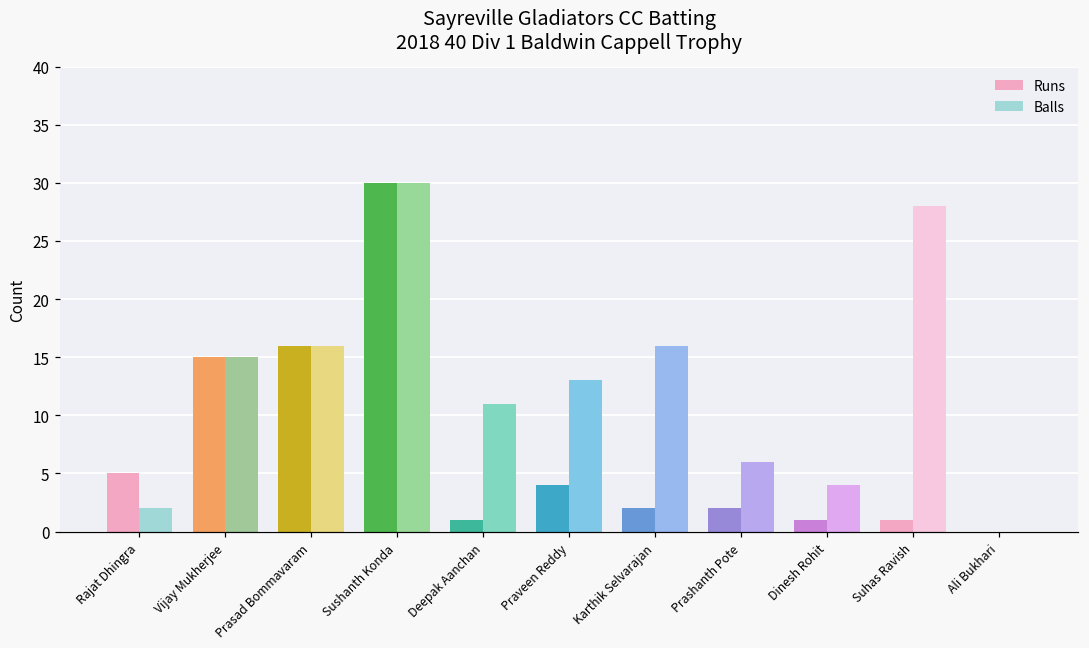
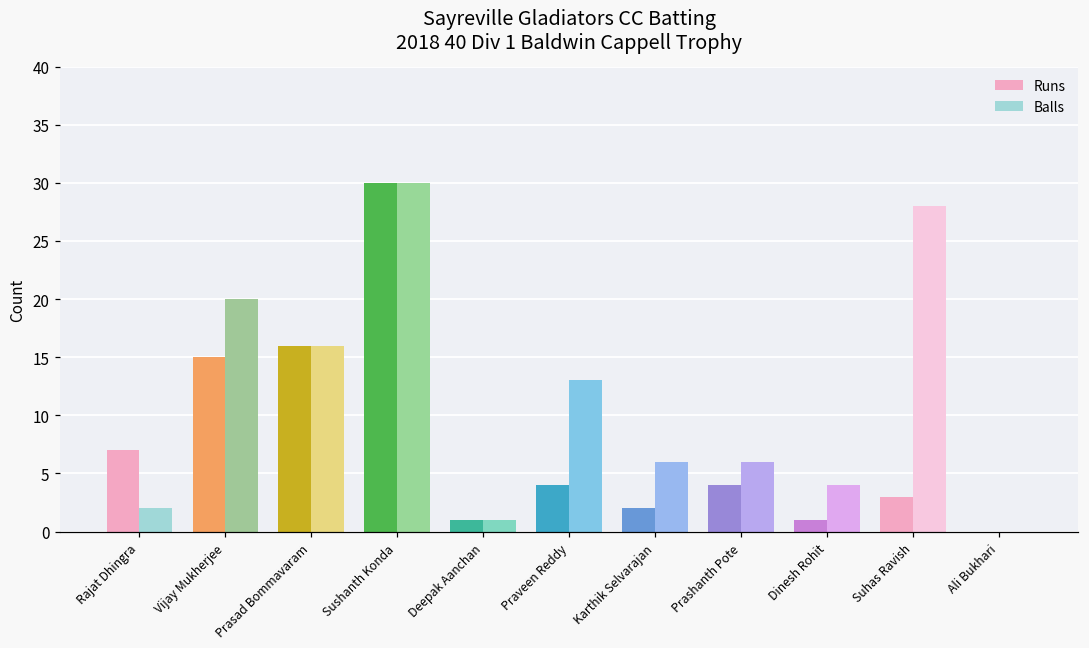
Runs, Rajat Dhingra: 5 -> 7
Balls, Vijay Mukherjee: 15 -> 20
Balls, Deepak Aanchan: 11 -> 1
Balls, Karthik Selvarajan: 16 -> 6
Runs, Prashanth Pote: 2 -> 4
Runs, Suhas Ravish: 1 -> 3
